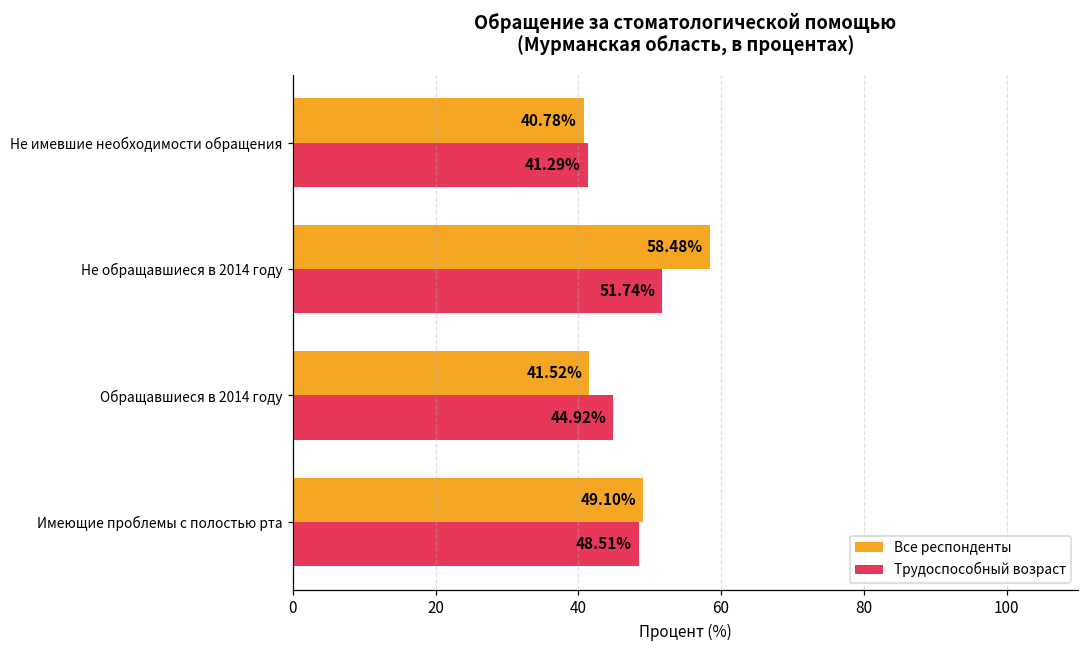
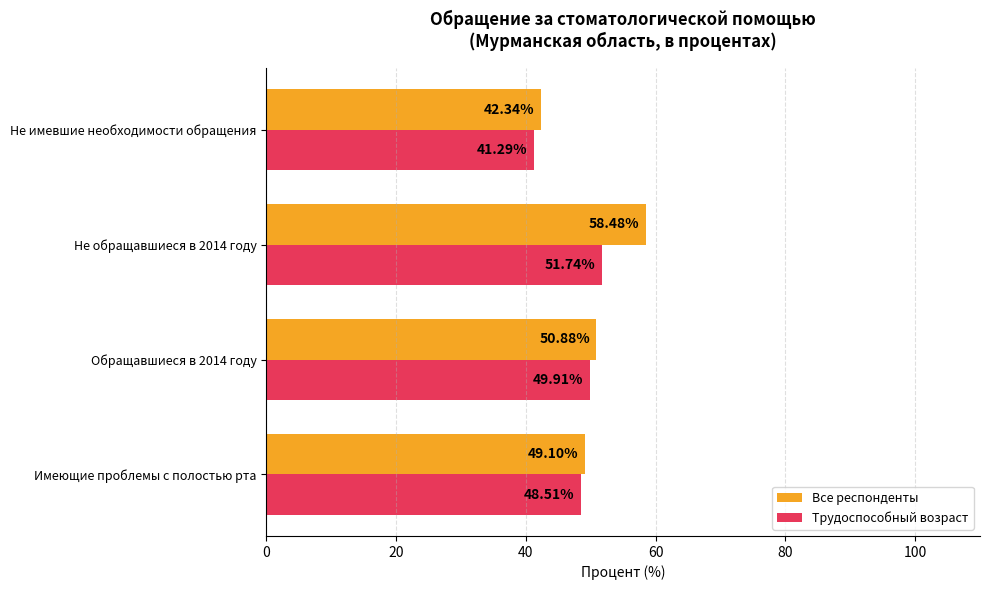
Все респонденты, Не имевшие необходимости обращения: 40.78% -> 42.34%
Все респонденты, Обращавшиеся в 2014 году: 41.52% -> 50.88%
Трудоспособный возраст, Обращавшиеся в 2014 году: 44.92% -> 49.91%
